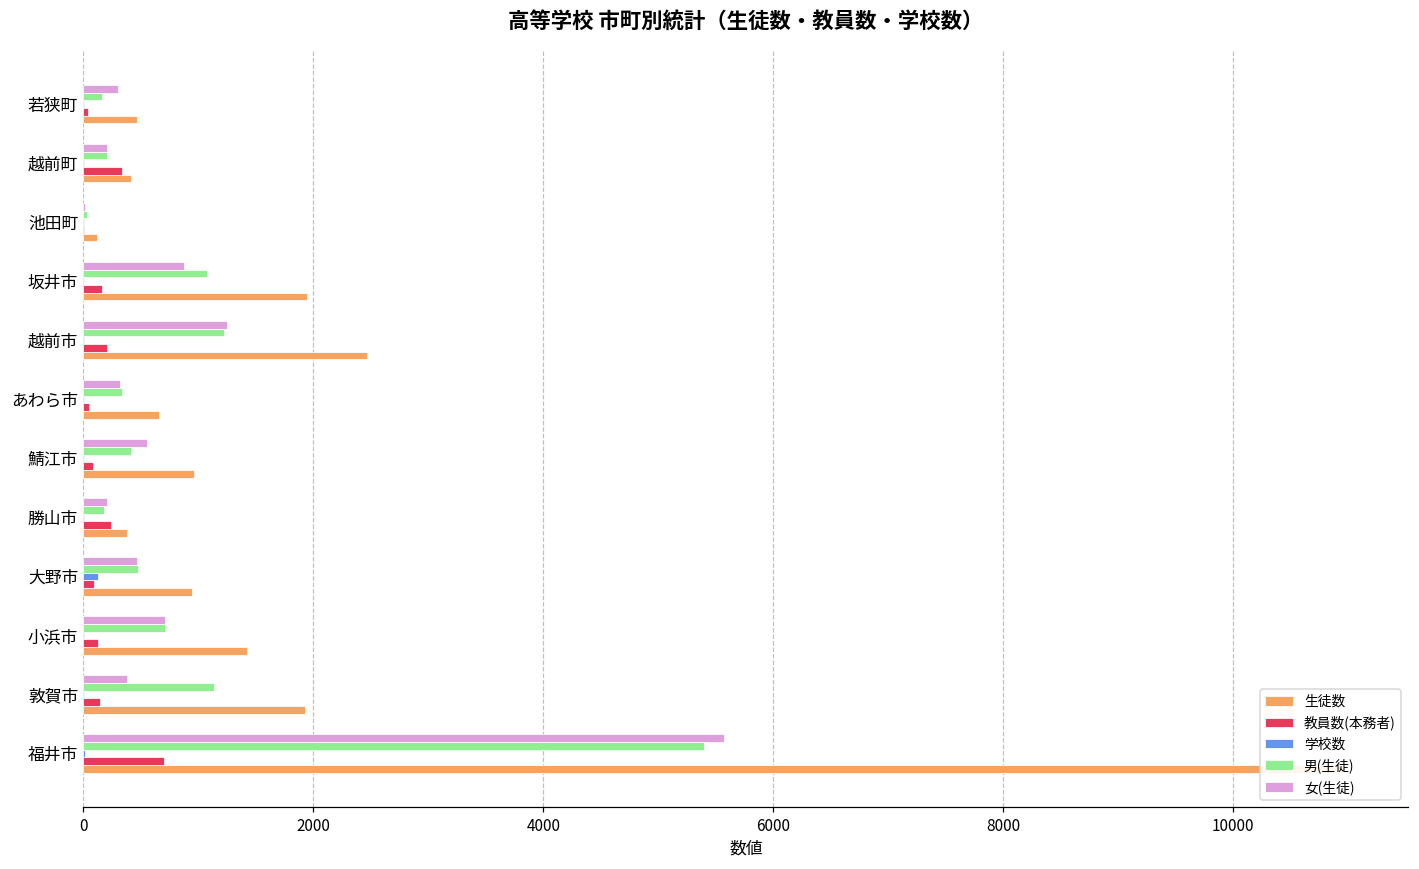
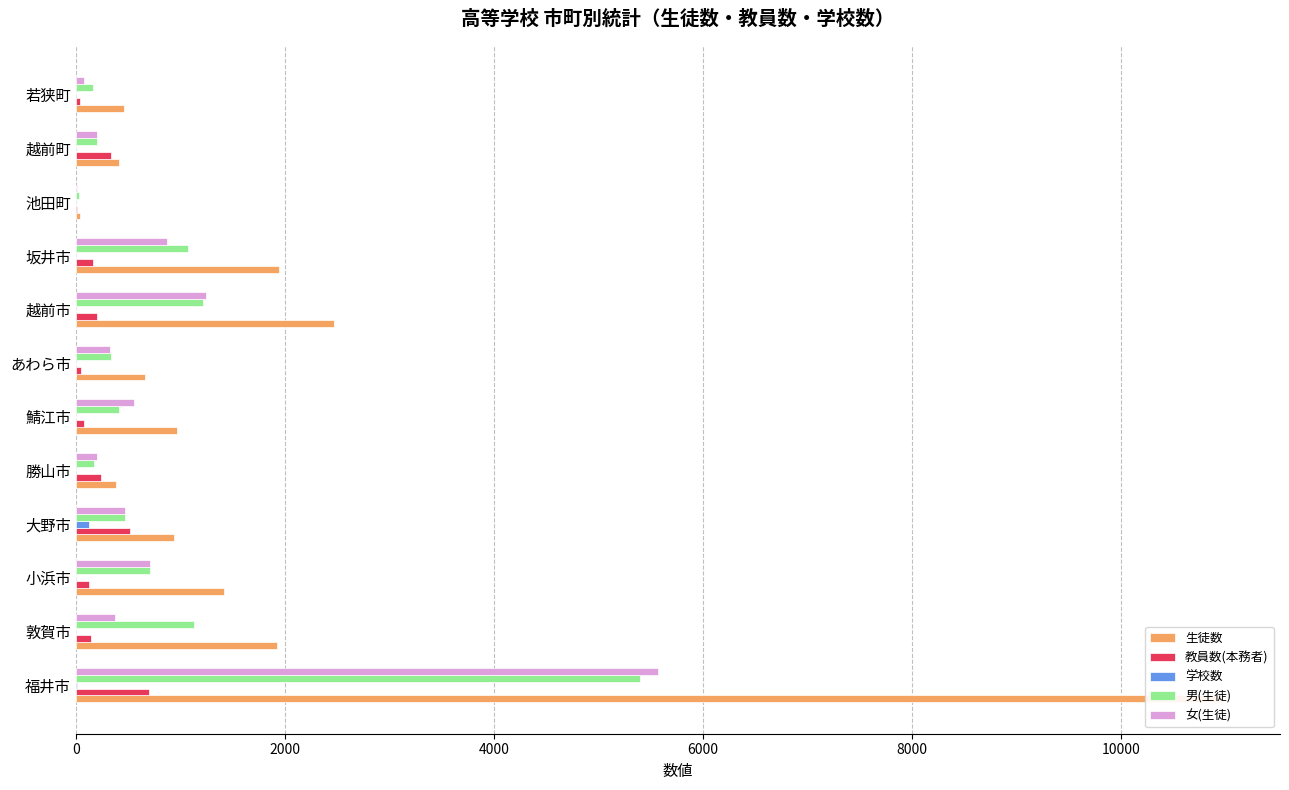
女(生徒), 若狭町: 300 -> 80
生徒数, 池田町: 120 -> 40
教員数(本務者), 大野市: 90 -> 520
